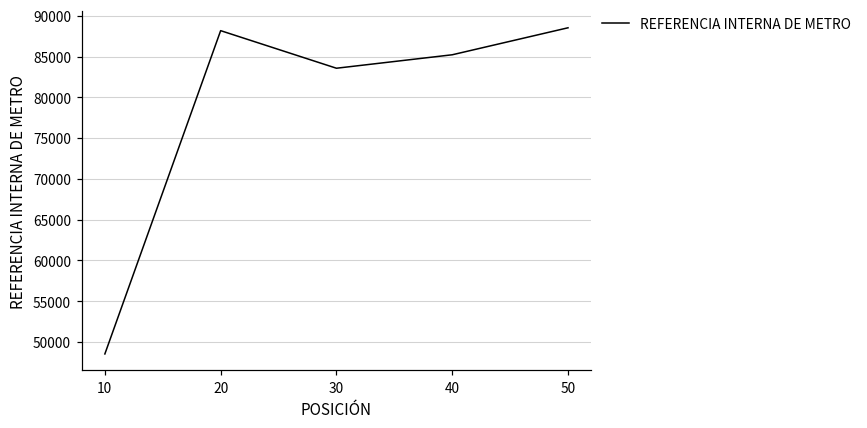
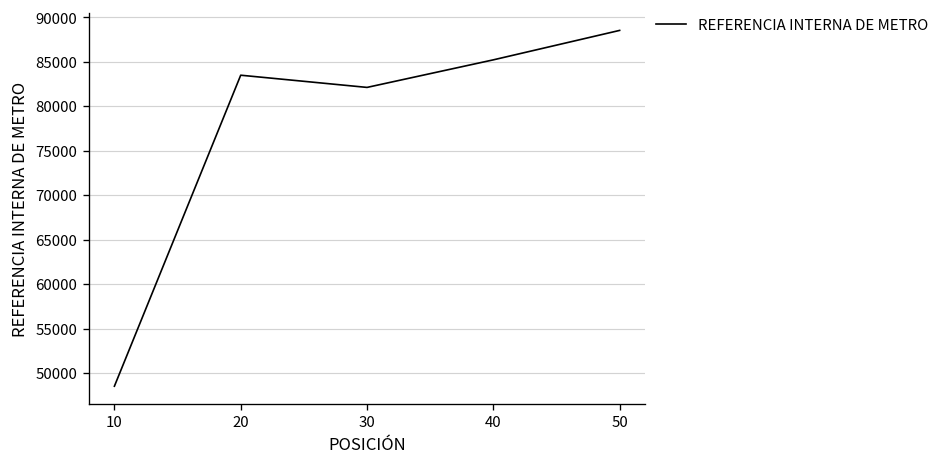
20: 88000 -> 83000
30: 84000 -> 82000
